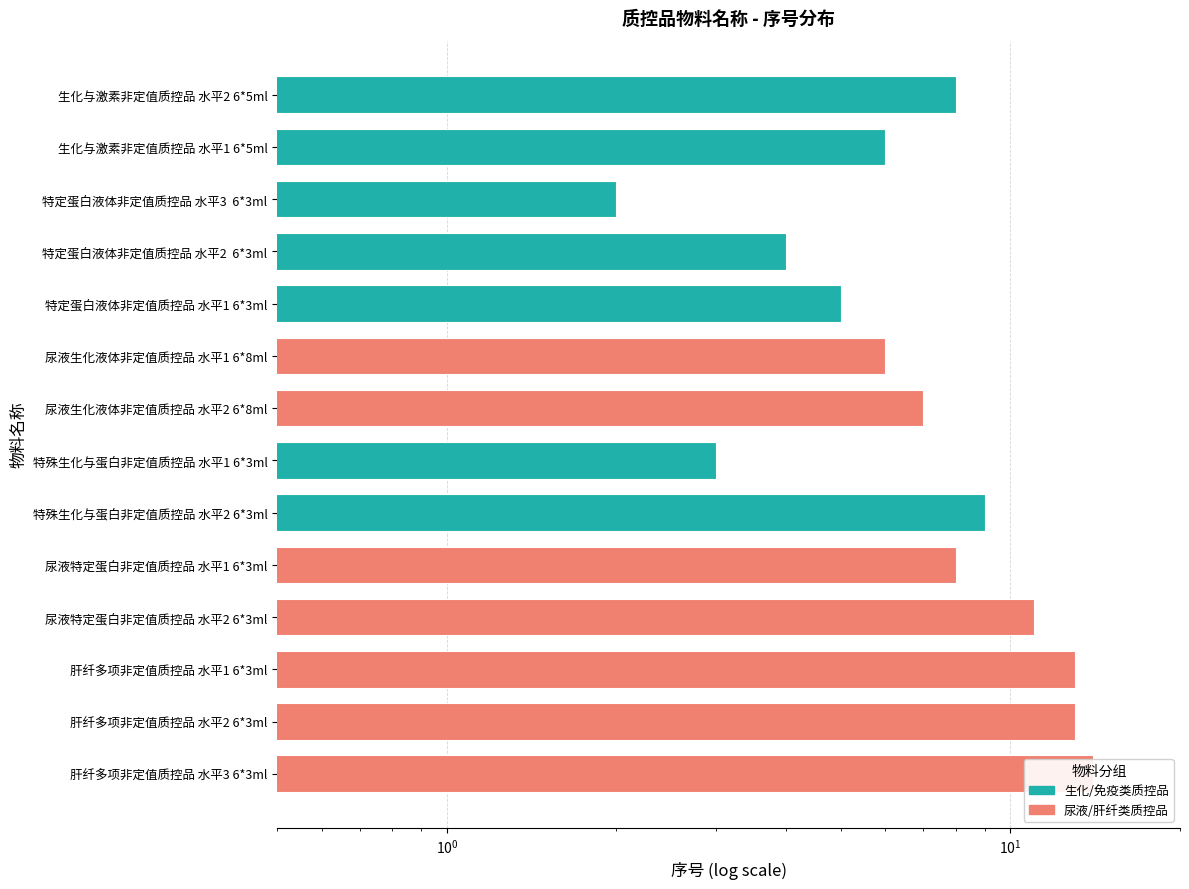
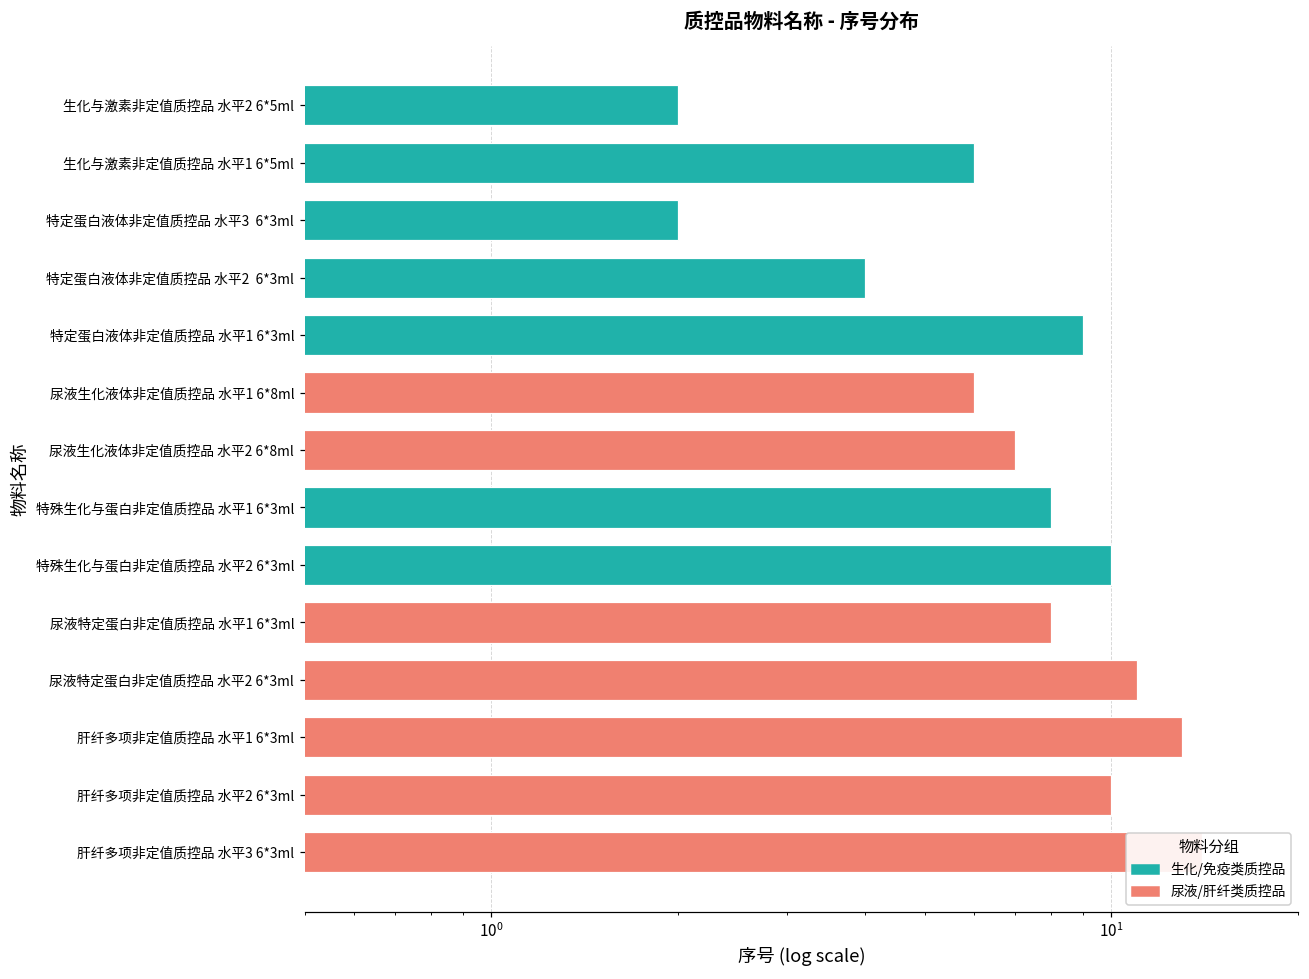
生化与激素非定值质控品 水平2 6*5ml: 8 -> 2
特定蛋白液体非定值质控品 水平1 6*3ml: 5 -> 9
特殊生化与蛋白非定值质控品 水平1 6*3ml: 3 -> 8
特殊生化与蛋白非定值质控品 水平2 6*3ml: 9 -> 10
肝纤多项非定值质控品 水平2 6*3ml: 13 -> 10
